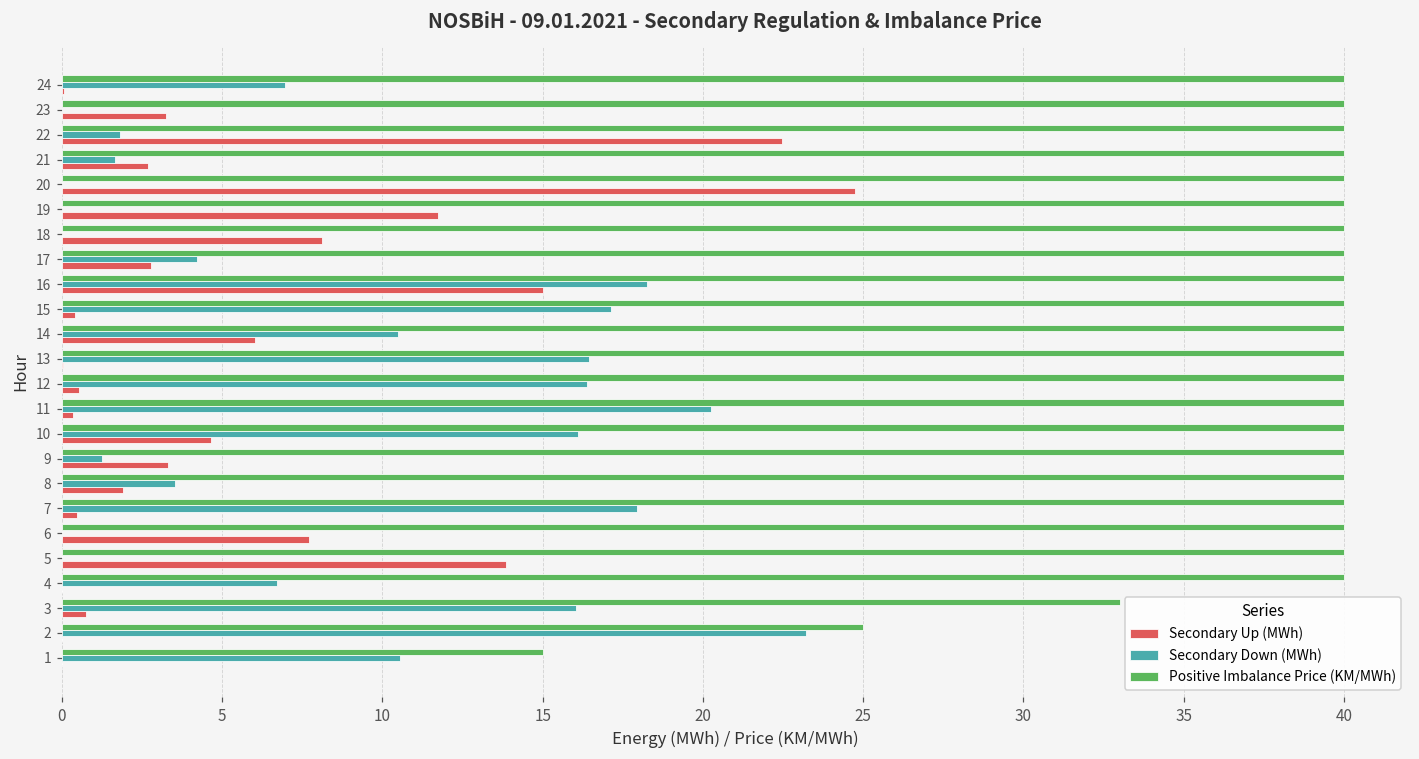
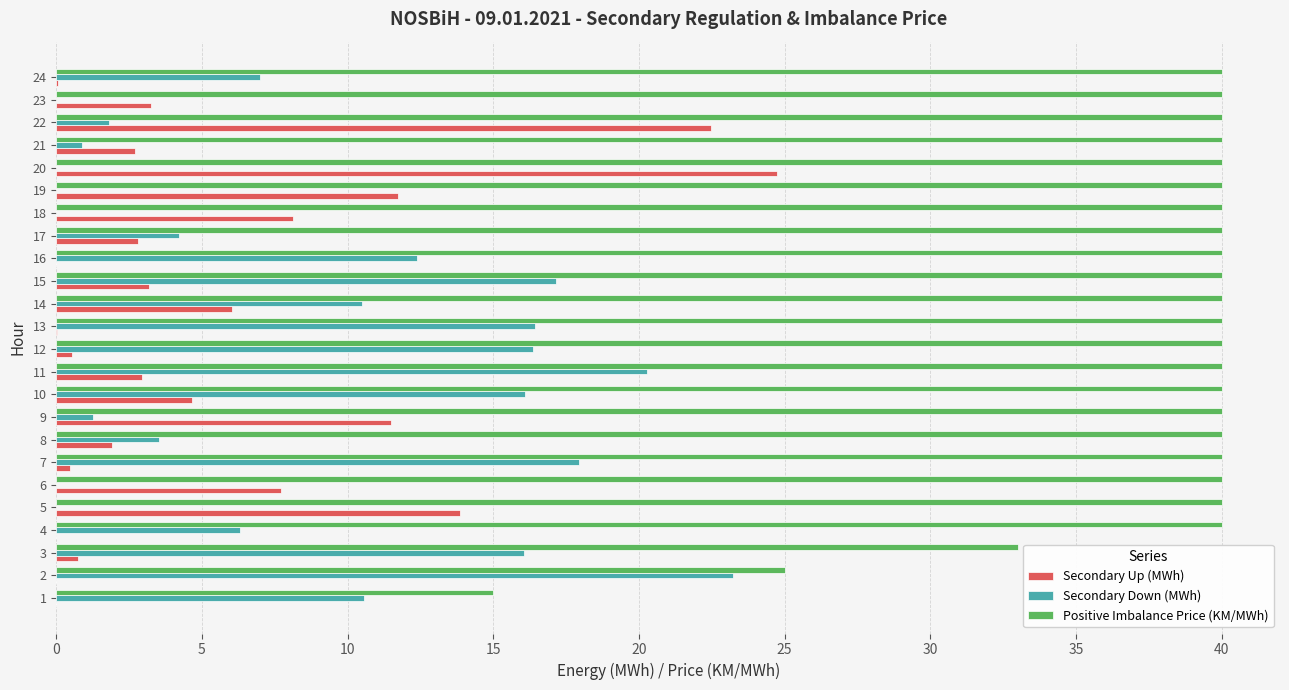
Secondary Down (MWh), 21: 1.7 -> 0.9
Secondary Down (MWh), 16: 18.3 -> 12.4
Secondary Up (MWh), 16: 15 -> 0
Secondary Up (MWh), 15: 0.4 -> 3.2
Secondary Up (MWh), 11: 0.3 -> 2.9
Secondary Up (MWh), 9: 3.3 -> 11.5
Secondary Down (MWh), 4: 6.7 -> 6.3
